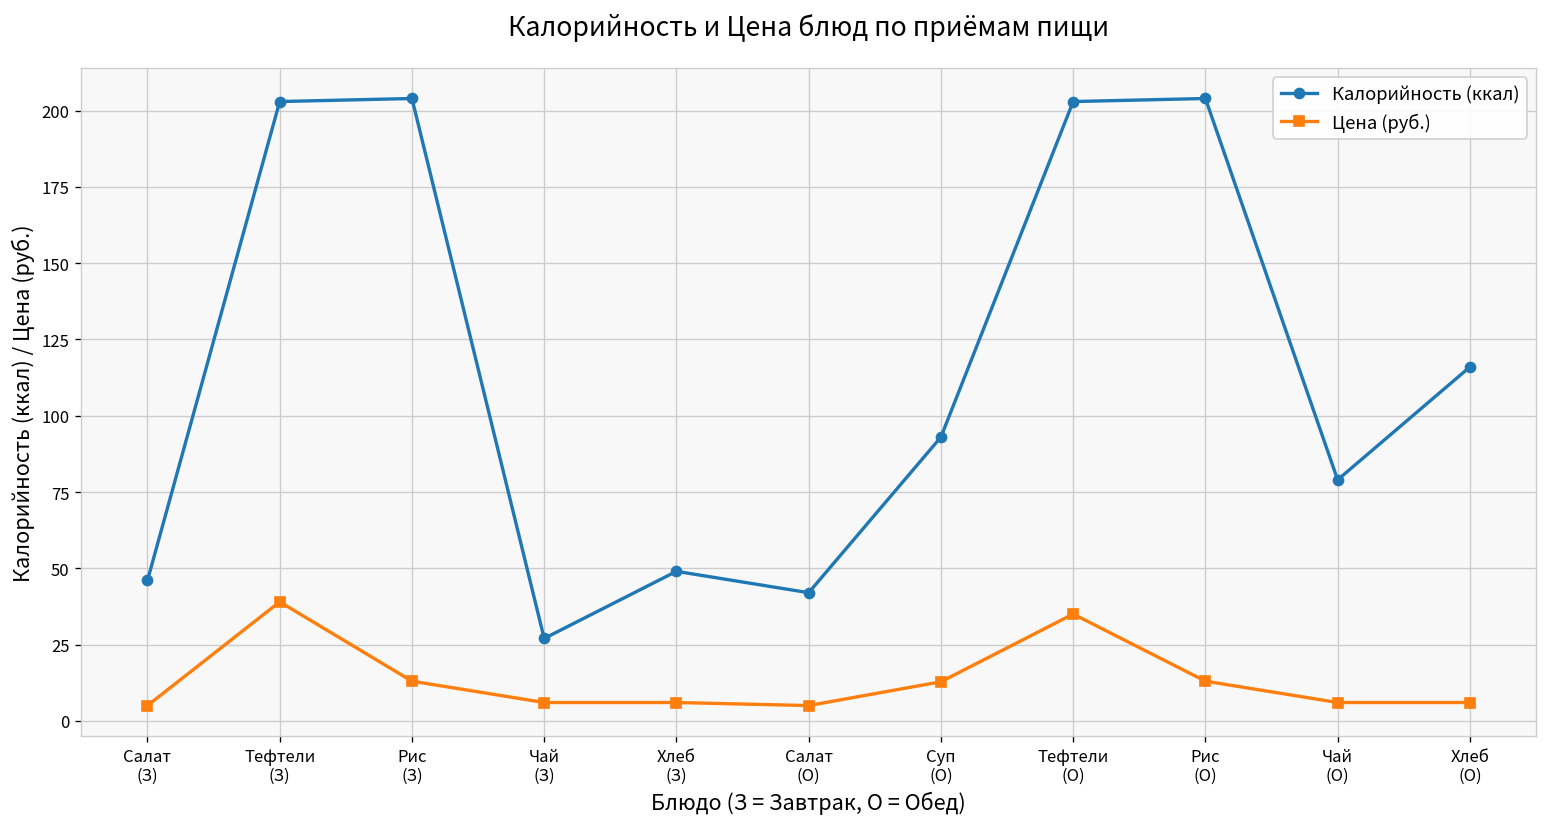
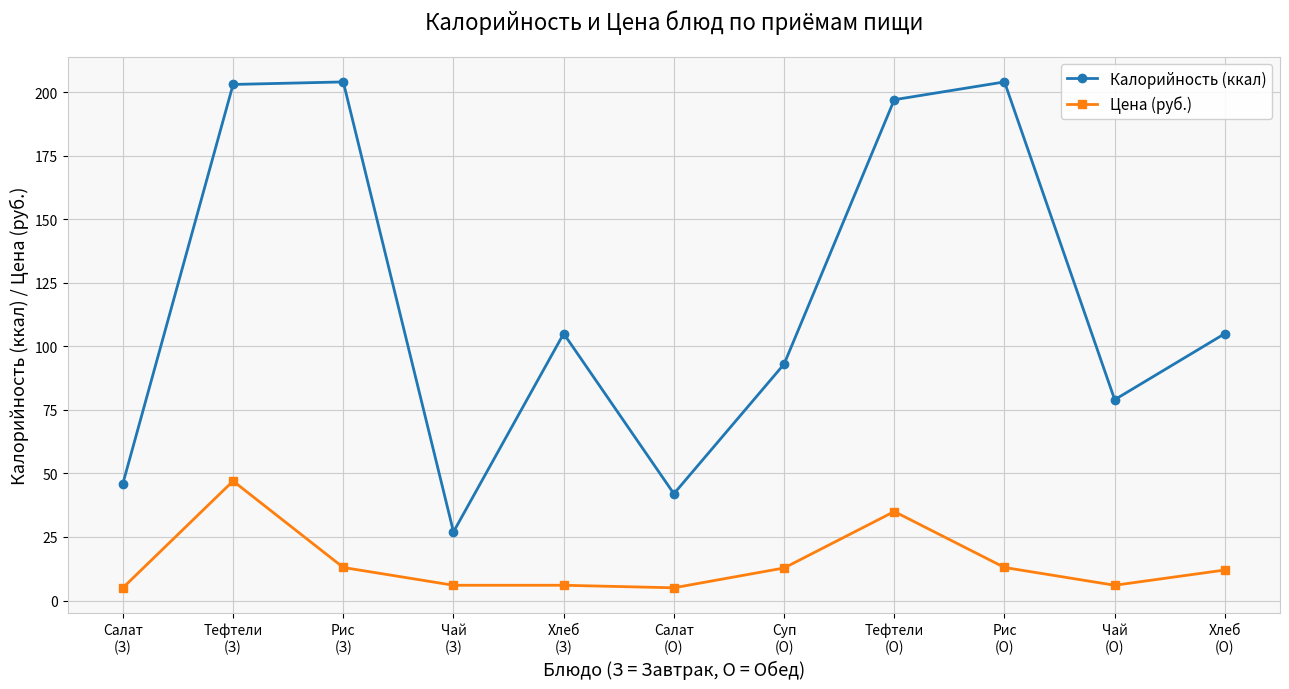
Цена (руб.), Тефтели (З): 39 -> 47
Калорийность (ккал), Хлеб (З): 49 -> 105
Калорийность (ккал), Тефтели (О): 203 -> 197
Калорийность (ккал), Хлеб (О): 116 -> 105
Цена (руб.), Хлеб (О): 6 -> 12
